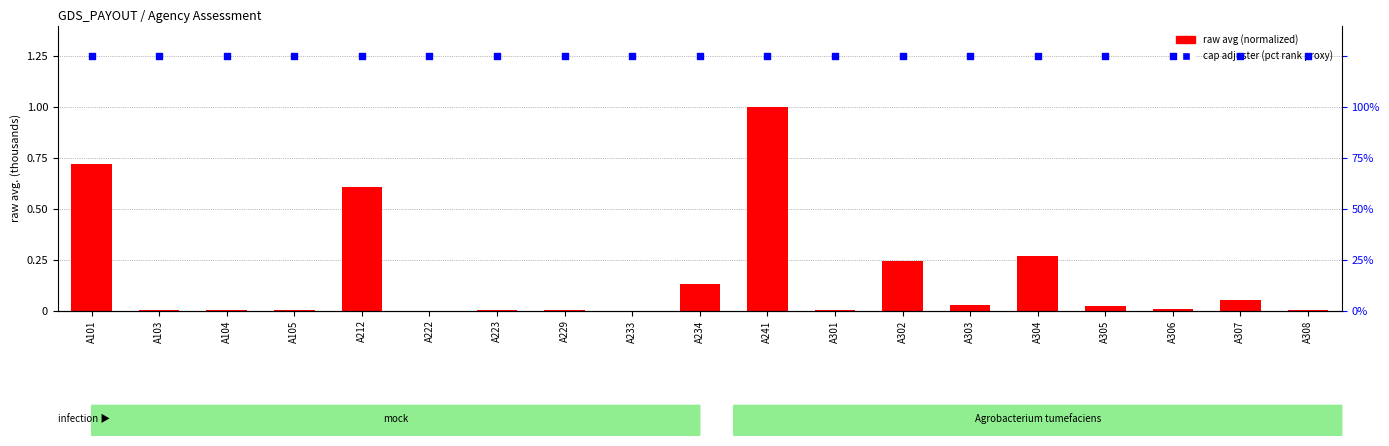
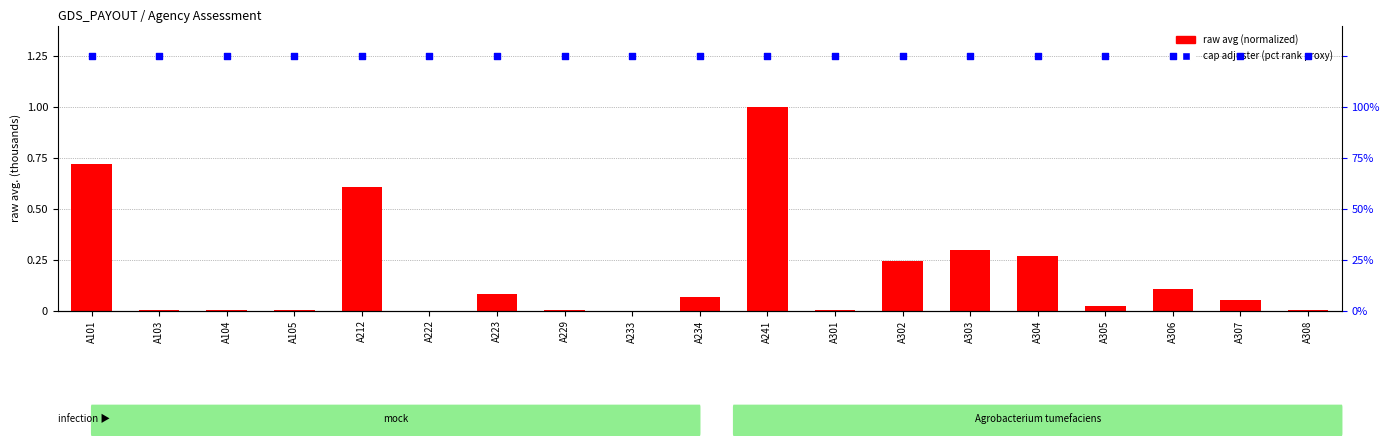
raw avg (normalized), A223: 0.00 -> 0.08
raw avg (normalized), A234: 0.13 -> 0.07
raw avg (normalized), A303: 0.03 -> 0.30
raw avg (normalized), A306: 0.01 -> 0.11
